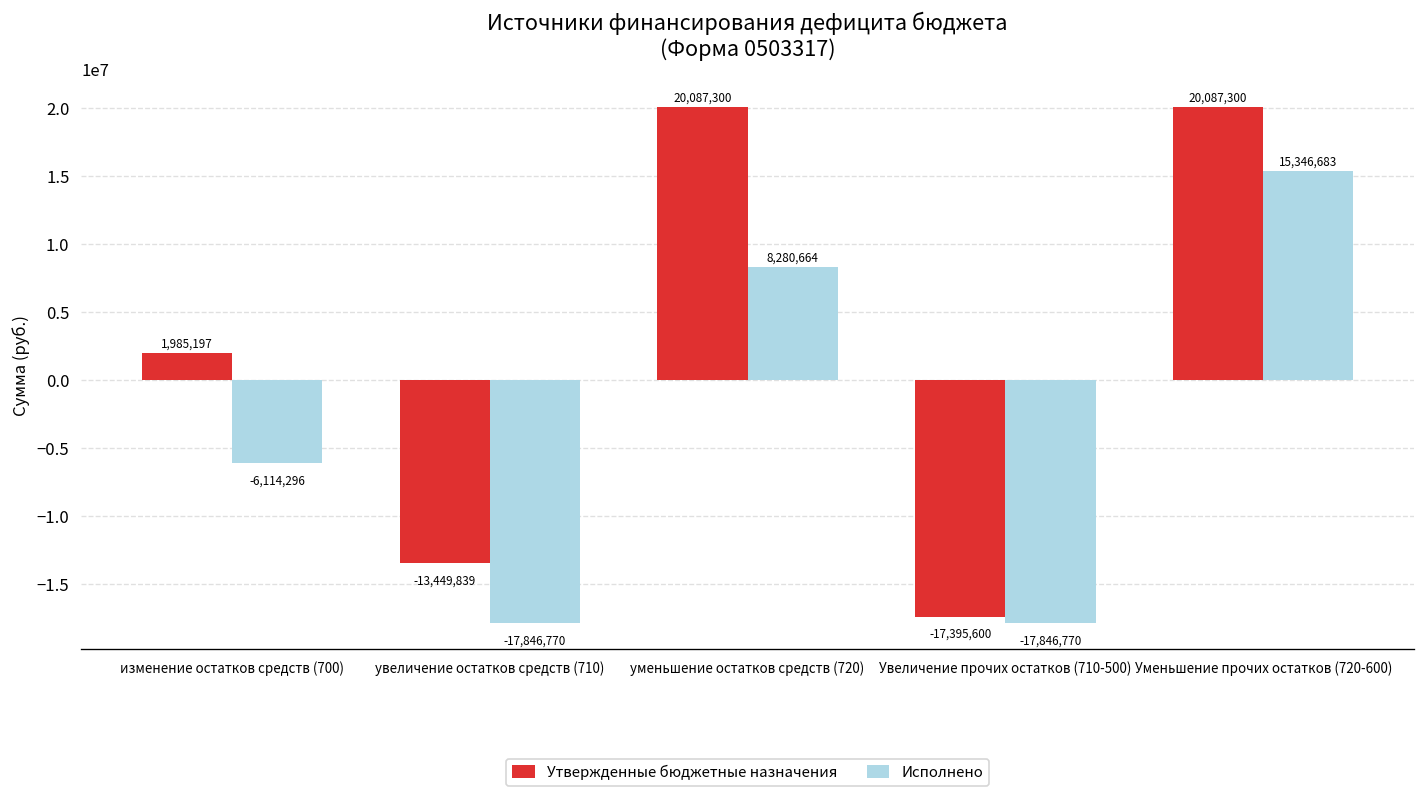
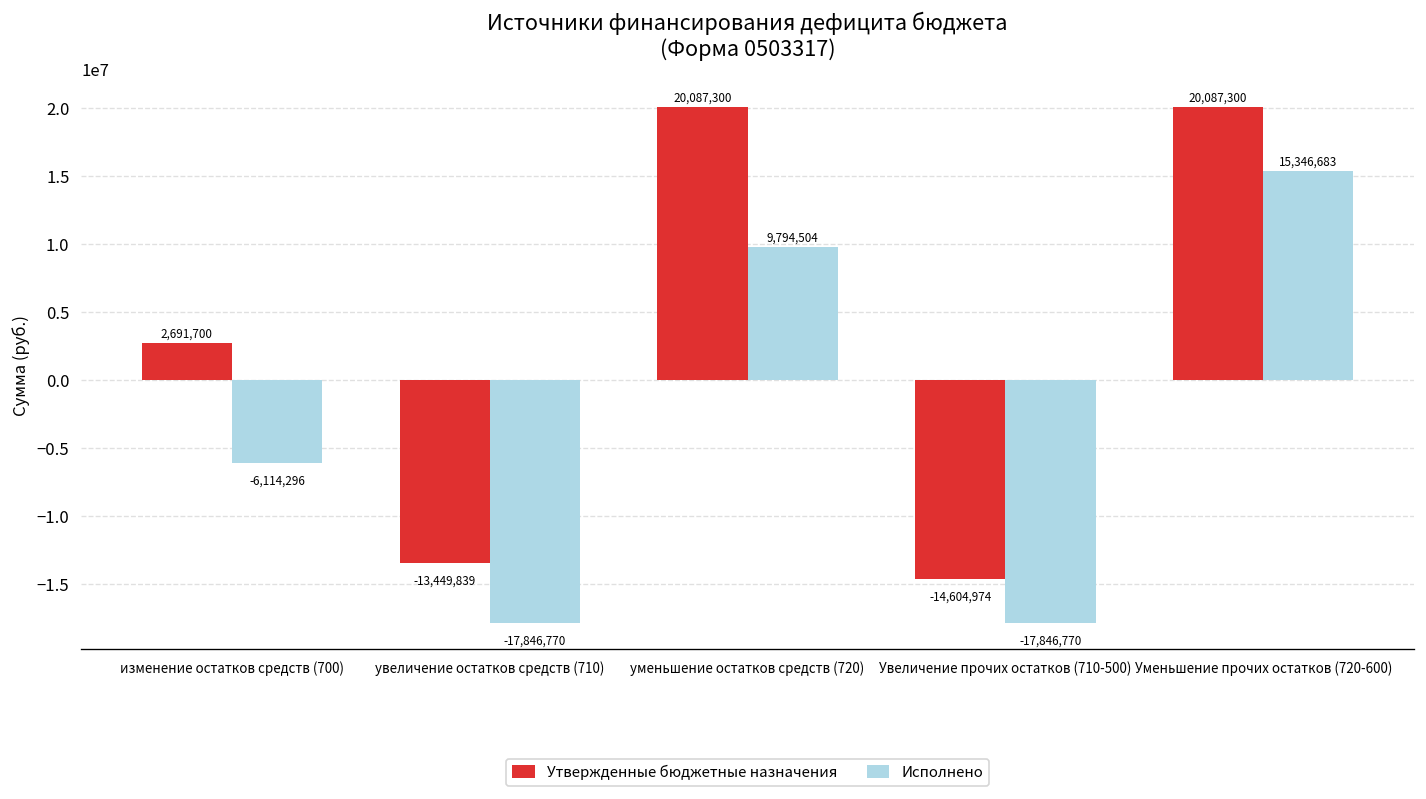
Утвержденные бюджетные назначения, изменение остатков средств (700): 1,985,197 -> 2,691,700
Исполнено, уменьшение остатков средств (720): 8,280,664 -> 9,794,504
Утвержденные бюджетные назначения, Увеличение прочих остатков (710-500): -17,395,600 -> -14,604,974
